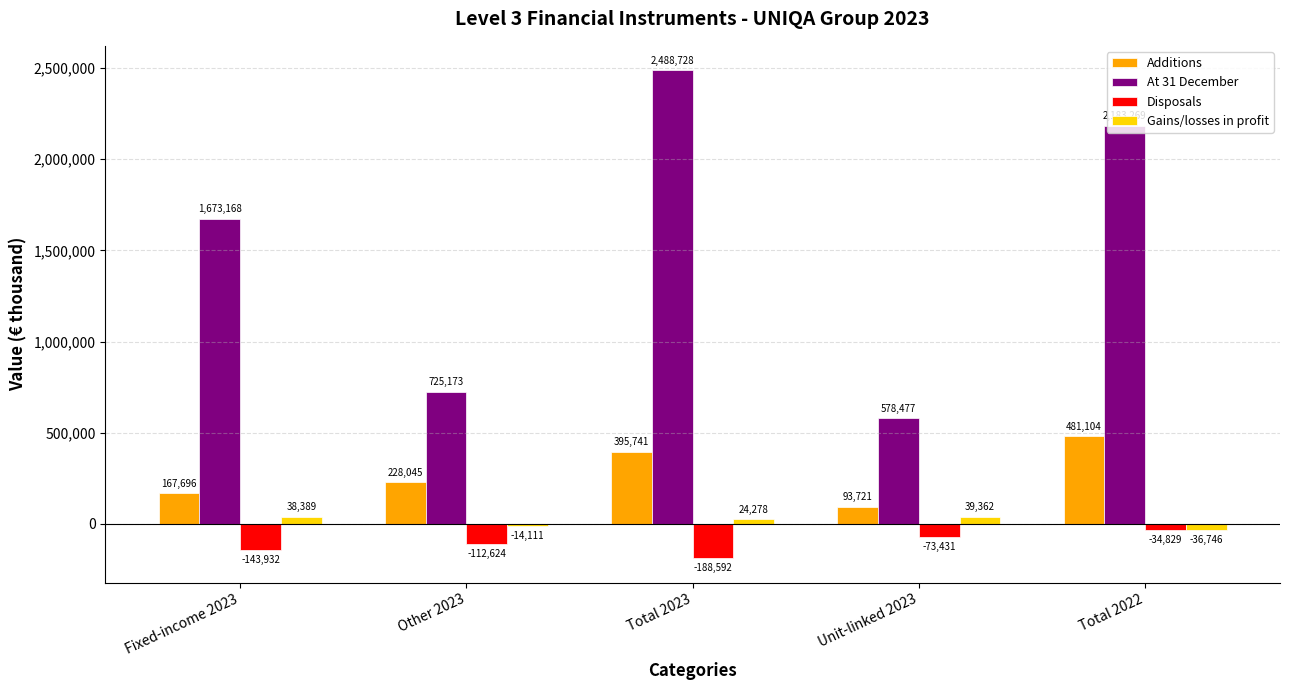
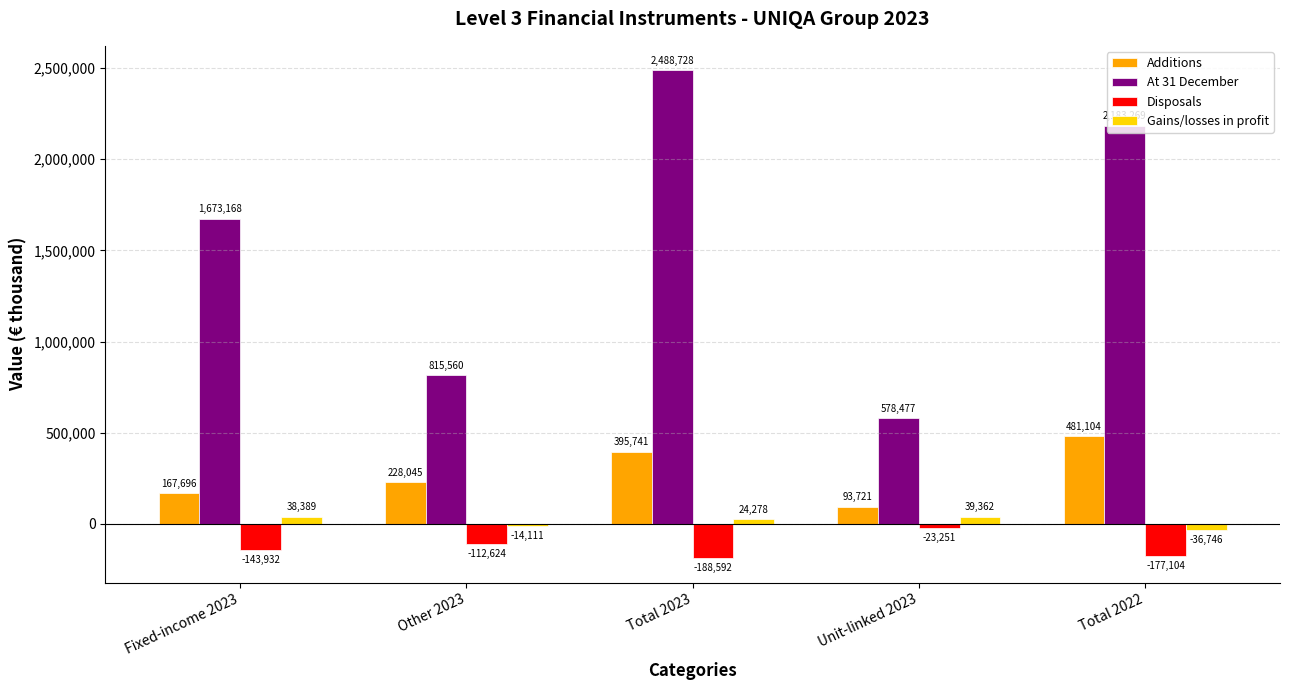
At 31 December, Other 2023: 725,173 -> 815,560
Disposals, Unit-linked 2023: -73,431 -> -23,251
Disposals, Total 2022: -34,829 -> -177,104
